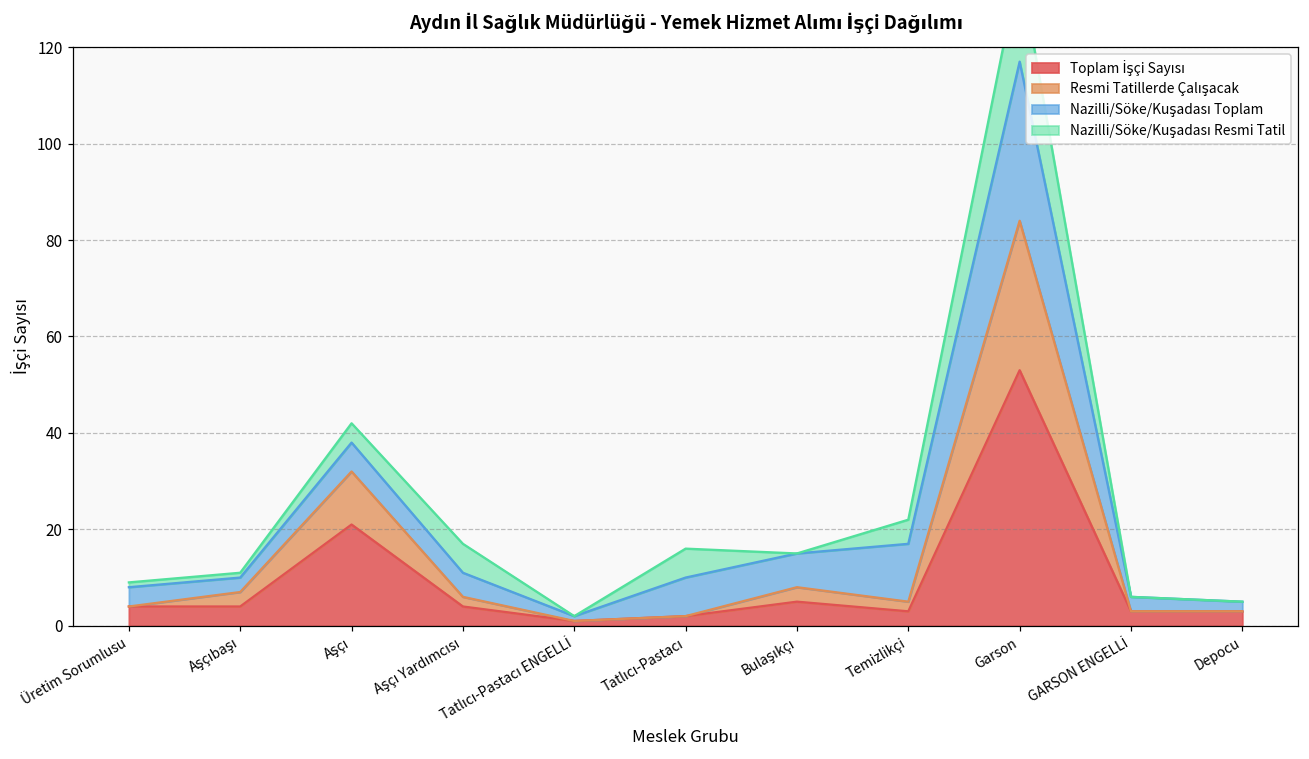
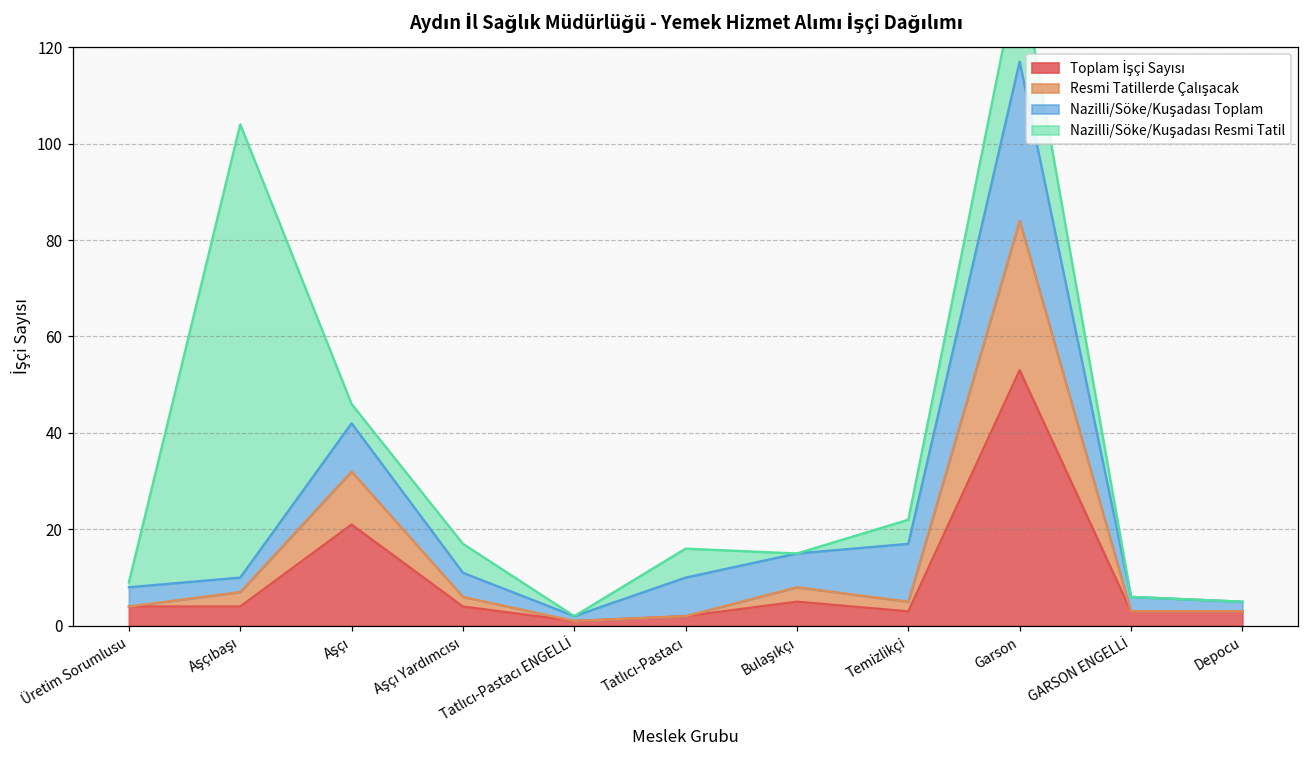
Nazilli/Söke/Kuşadası Resmi Tatil, Aşçıbaşı: 1 -> 94
Nazilli/Söke/Kuşadası Toplam, Aşçı: 6 -> 10
